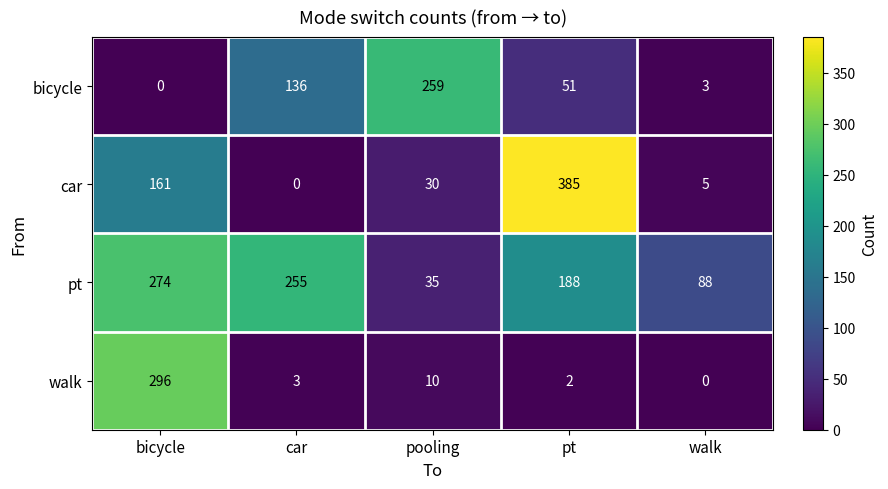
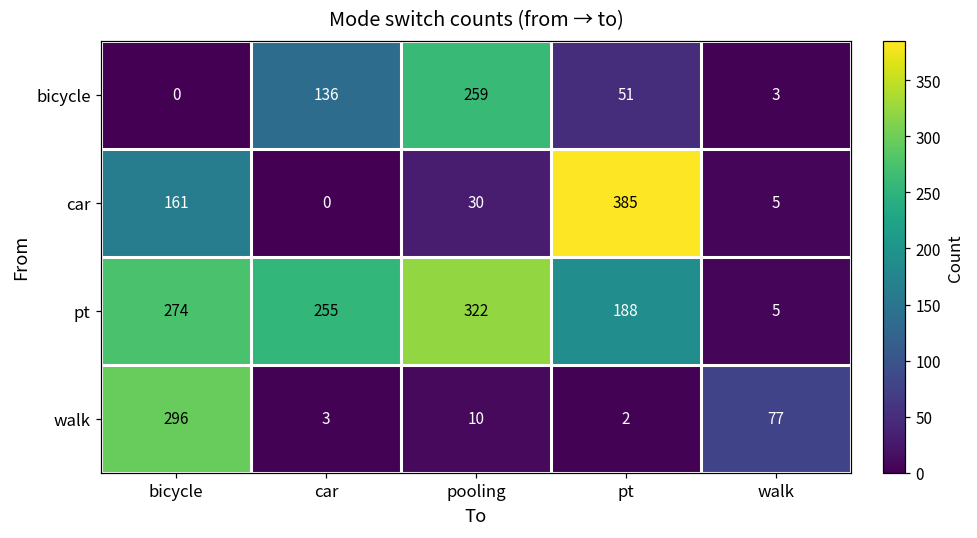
pt, pooling: 35 -> 322
pt, walk: 88 -> 5
walk, walk: 0 -> 77
